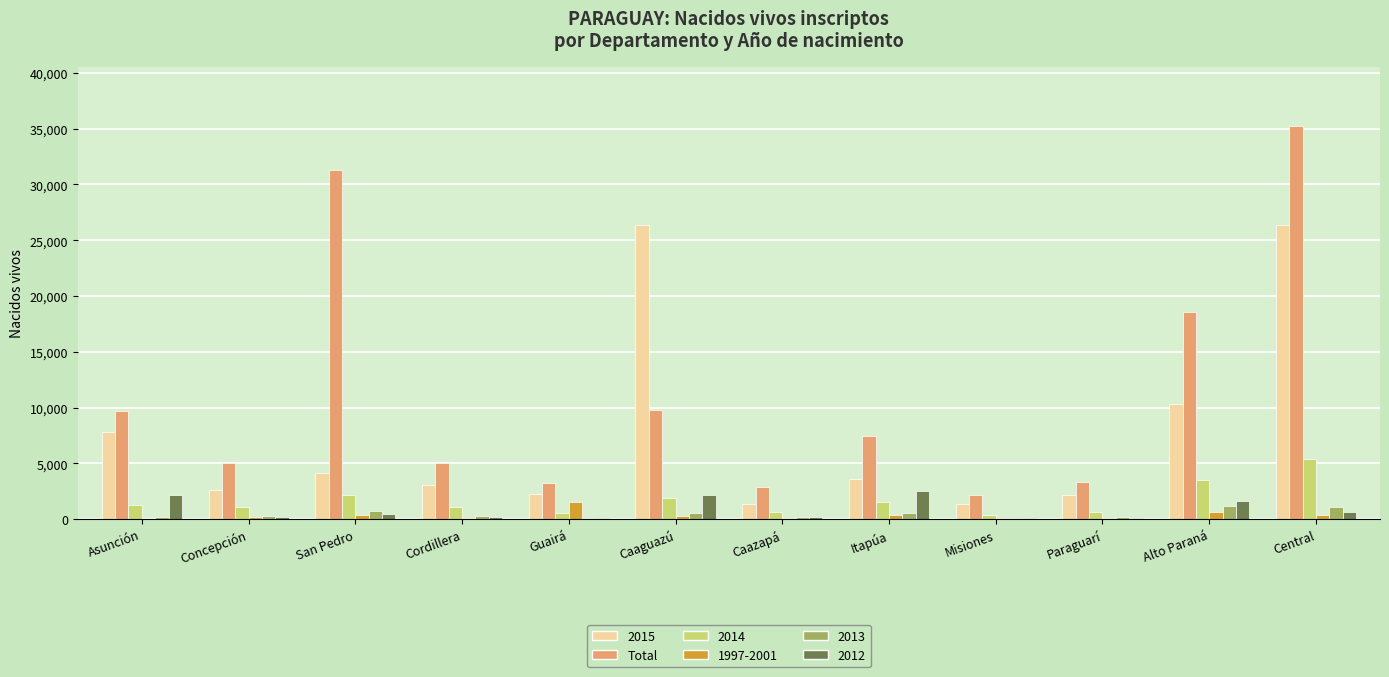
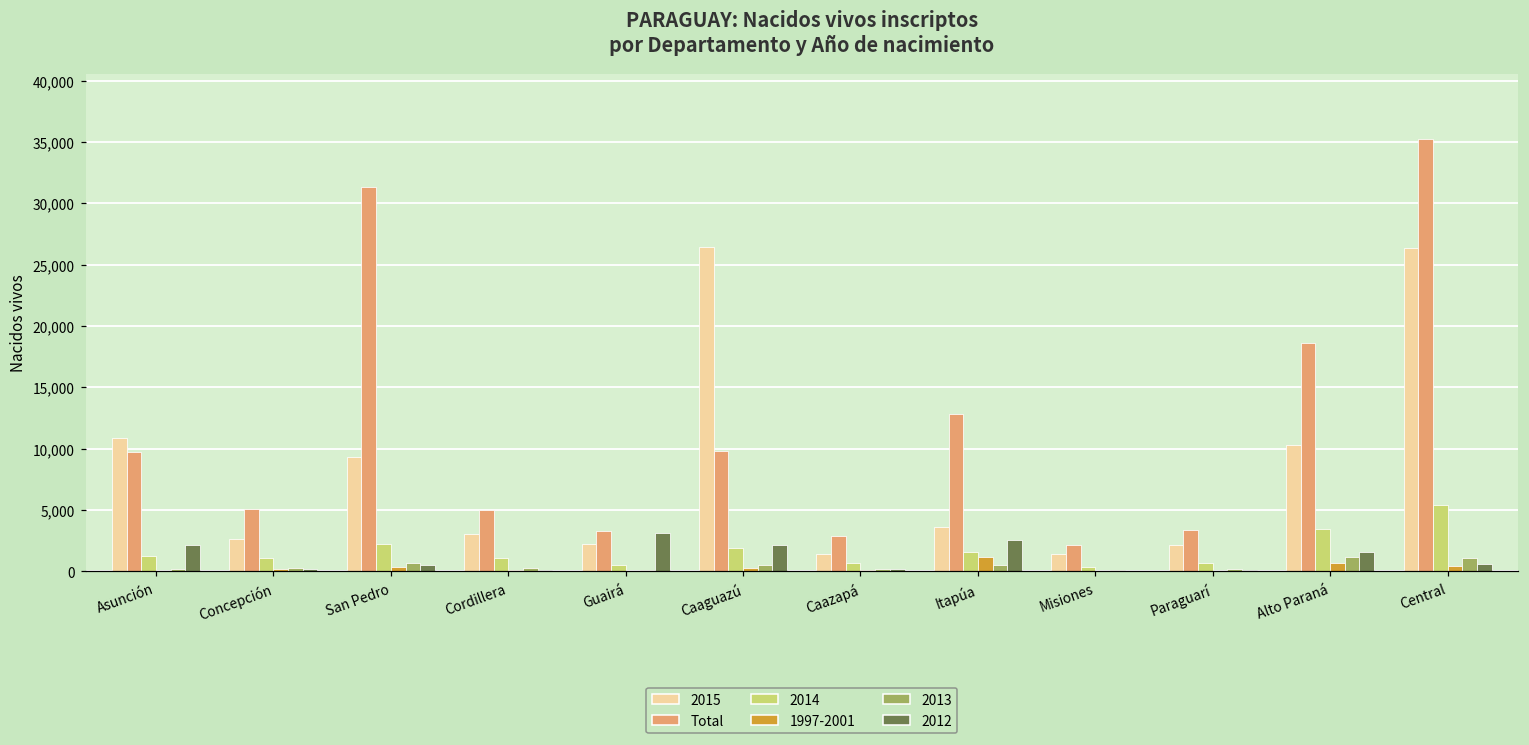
2015, Asunción: 7,800 -> 10,900
2015, San Pedro: 4,200 -> 9,300
1997-2001, Guairá: 1,500 -> 100
2012, Guairá: 100 -> 3,200
Total, Itapúa: 7,400 -> 12,800
1997-2001, Itapúa: 300 -> 1,100
